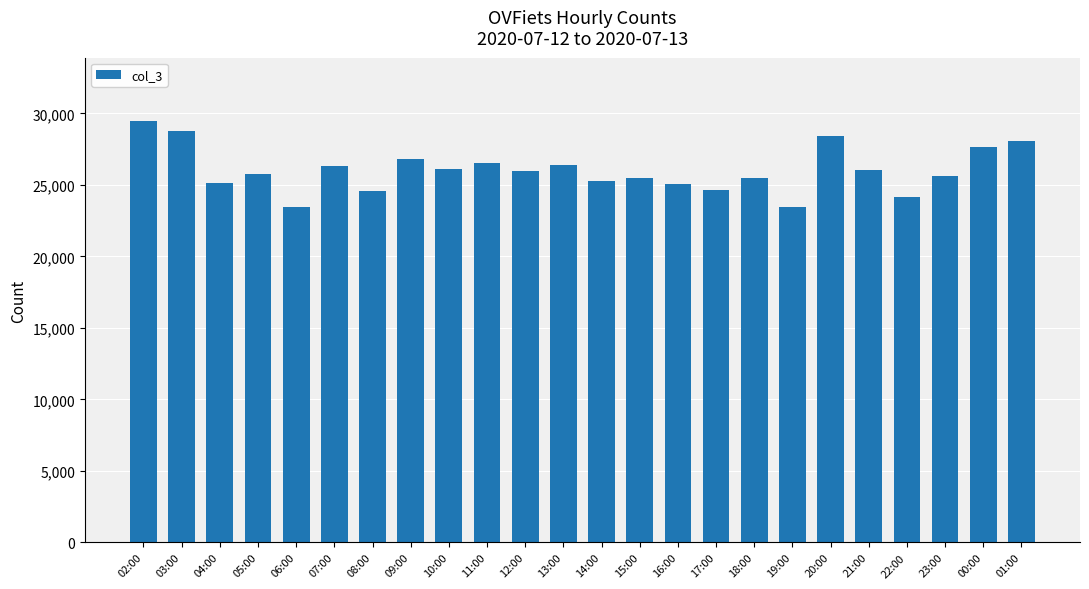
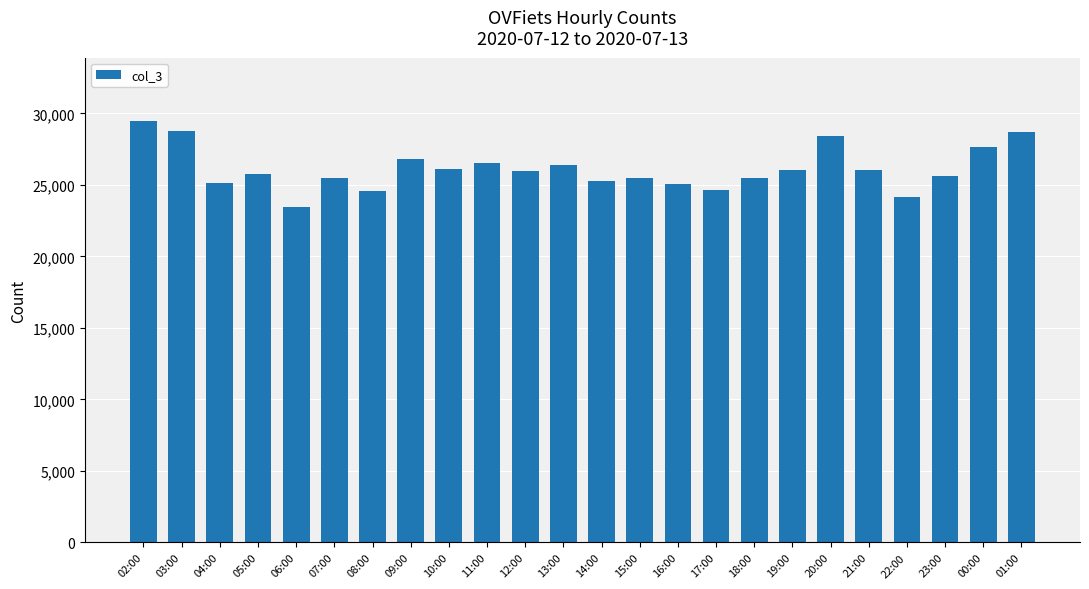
07:00: 26,300 -> 25,500
19:00: 23,400 -> 26,000
01:00: 28,000 -> 28,700
